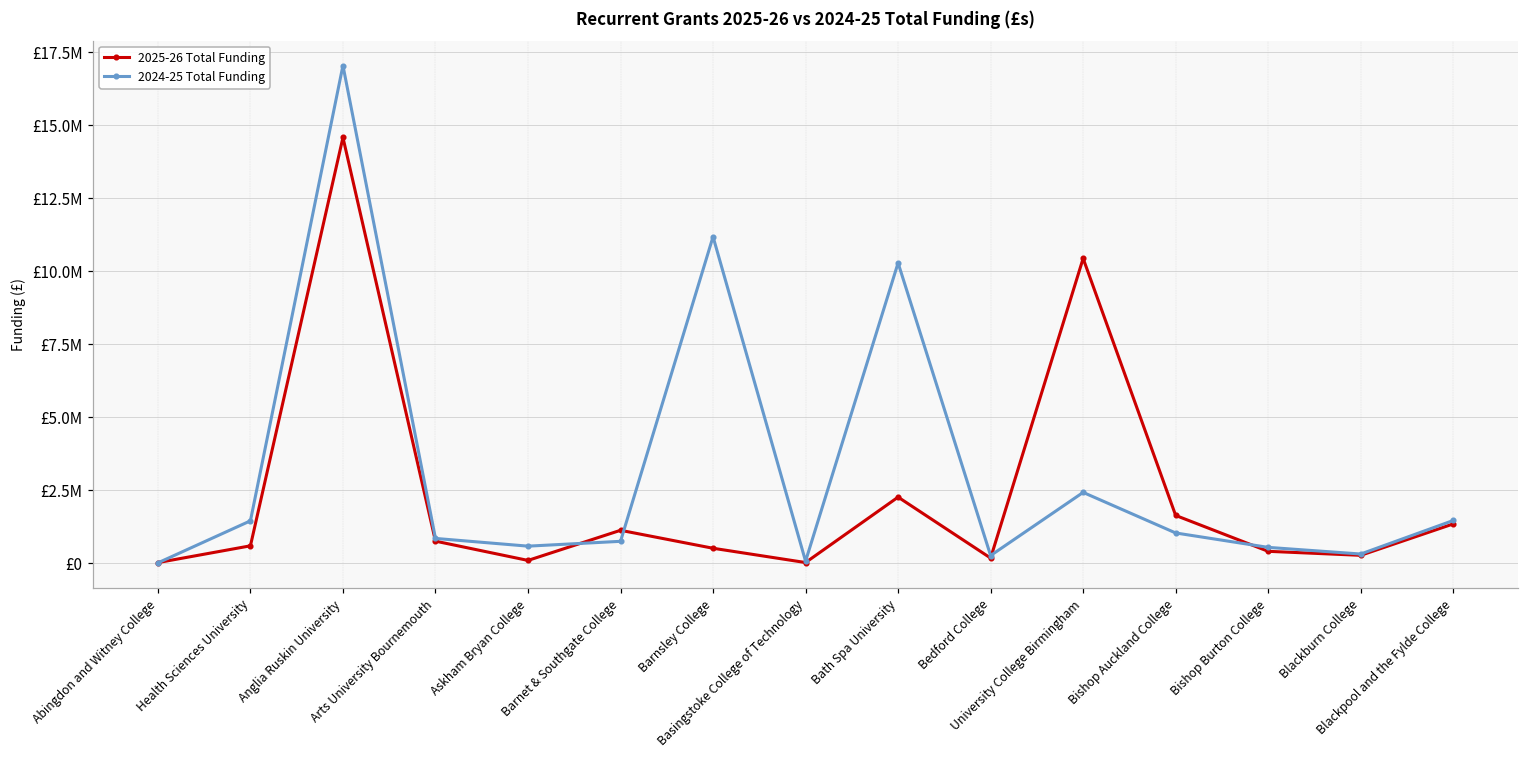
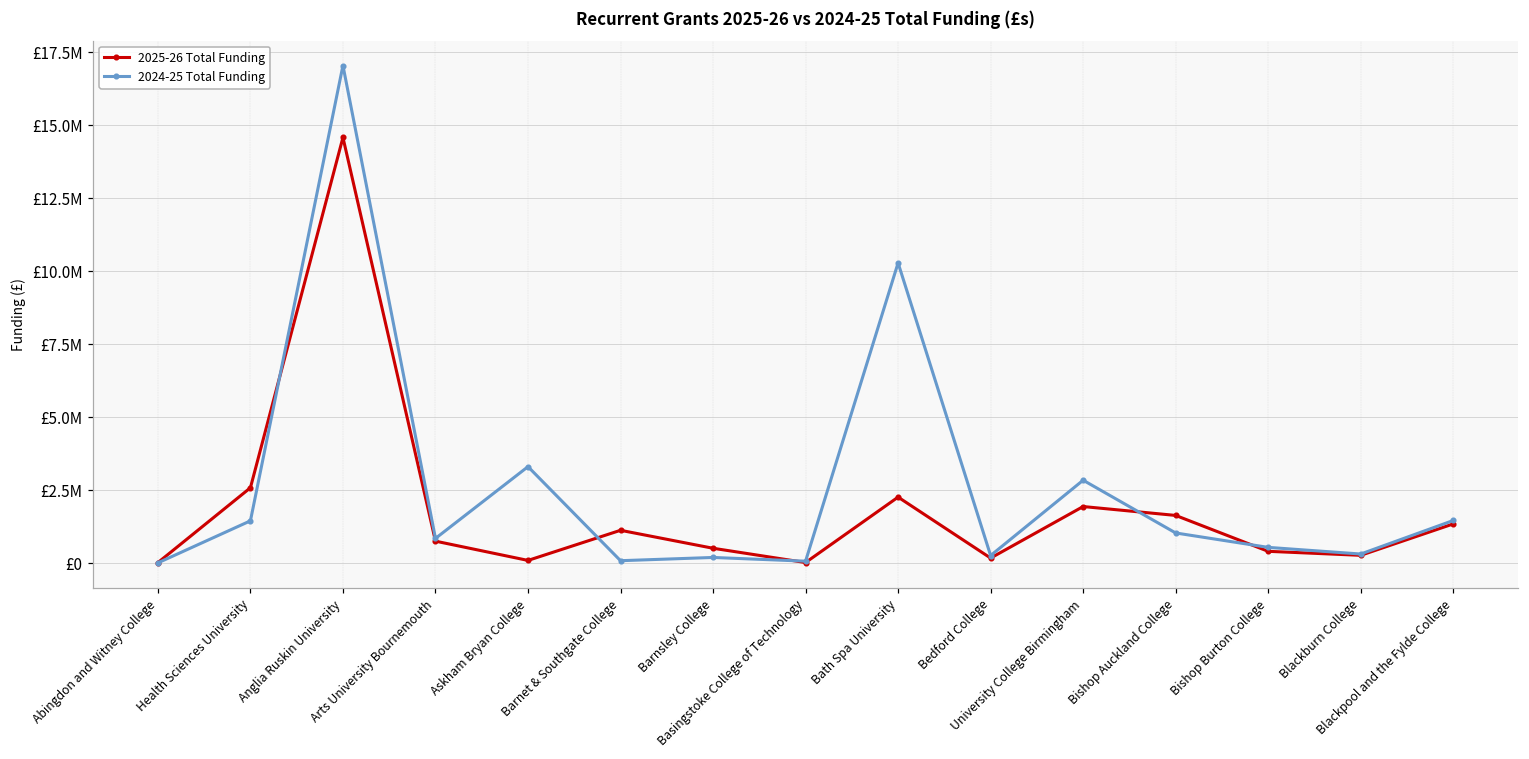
2025-26 Total Funding, Health Sciences University: £600000 -> £2600000
2024-25 Total Funding, Askham Bryan College: £600000 -> £3300000
2024-25 Total Funding, Barnet & Southgate College: £700000 -> £100000
2024-25 Total Funding, Barnsley College: £11200000 -> £200000
2025-26 Total Funding, University College Birmingham: £10400000 -> £1900000
2024-25 Total Funding, University College Birmingham: £2400000 -> £2800000
